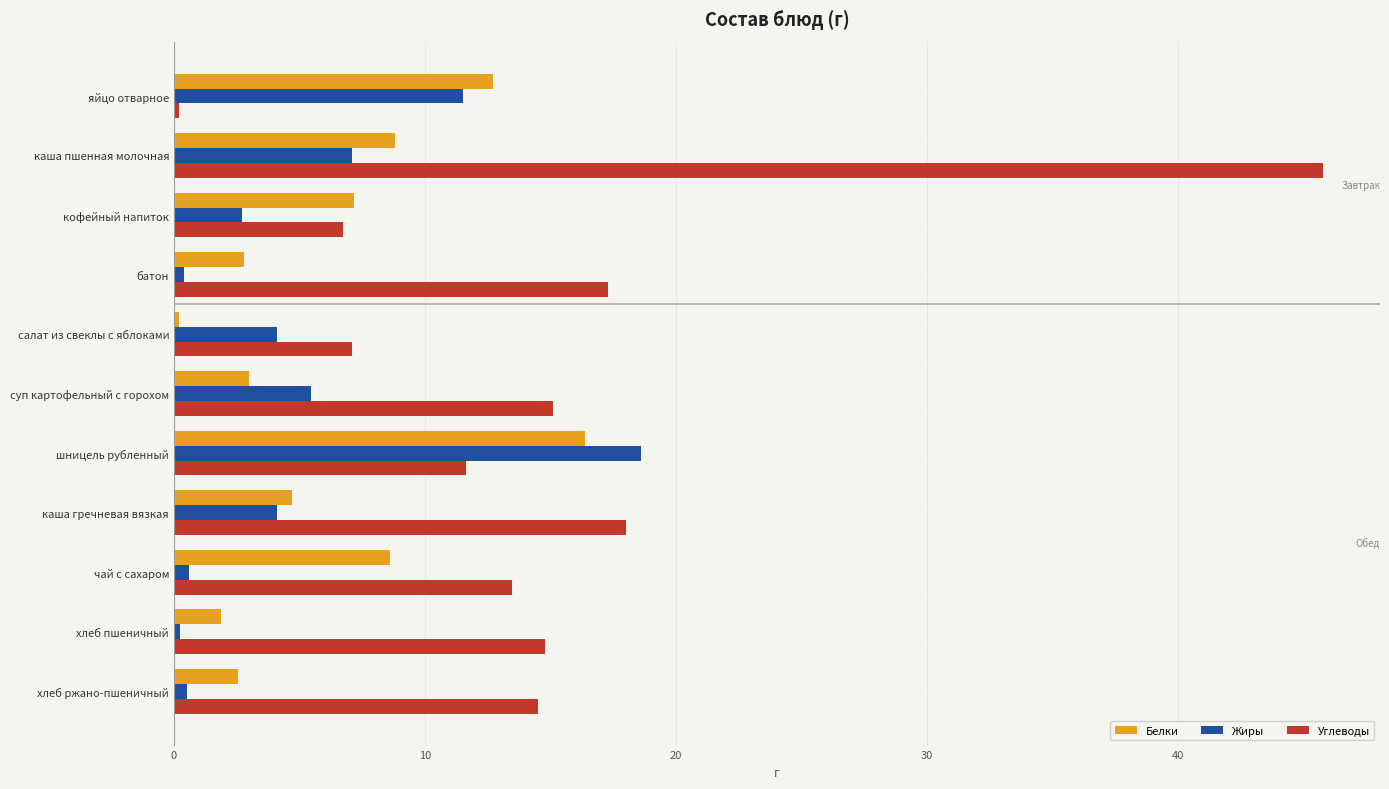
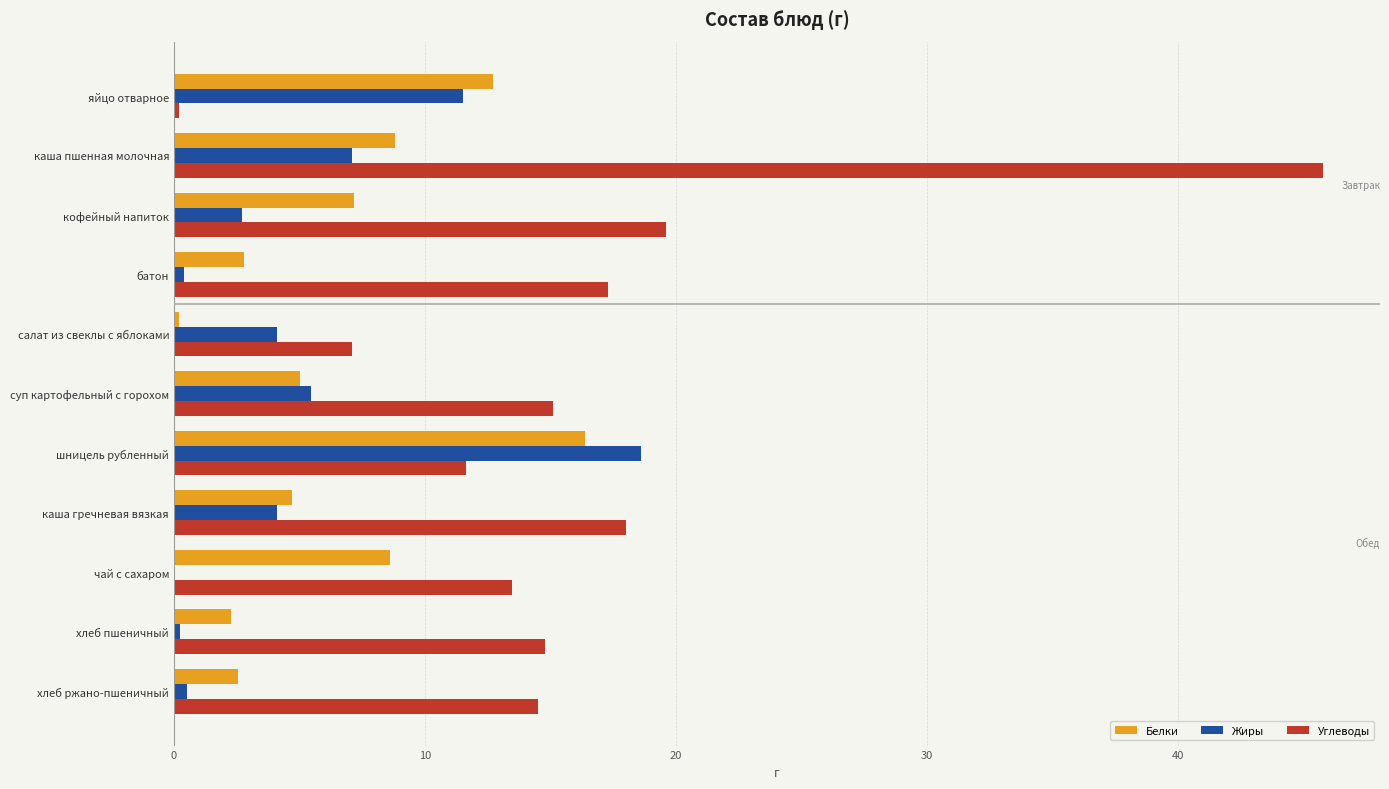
Углеводы, кофейный напиток: 6.8 -> 19.6
Белки, суп картофельный с горохом: 3 -> 5
Жиры, чай с сахаром: 0.6 -> 0.1
Белки, хлеб пшеничный: 1.9 -> 2.3
